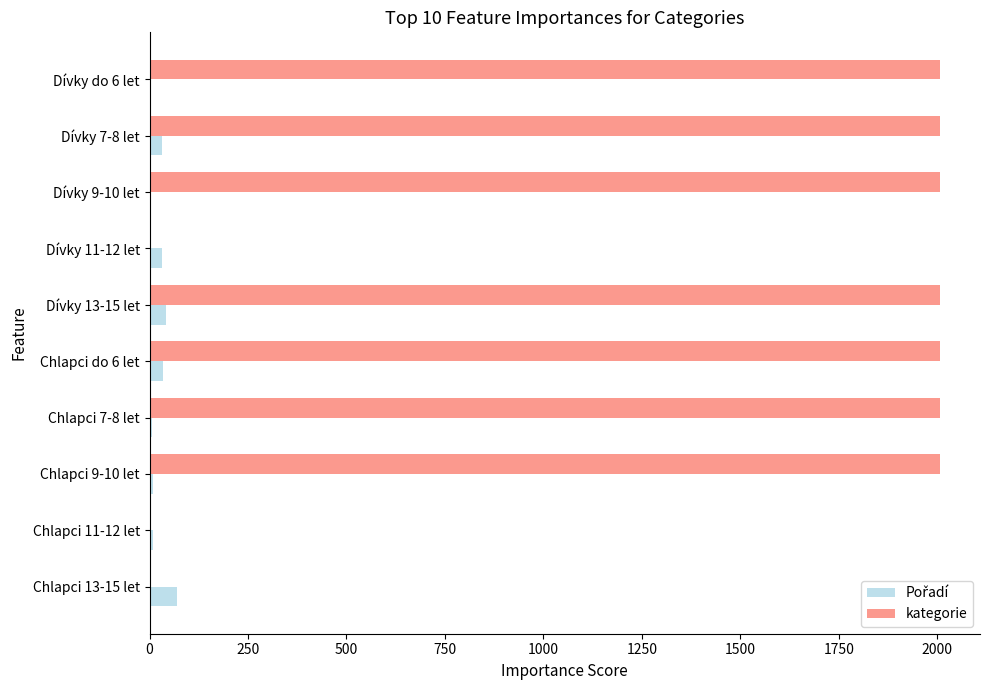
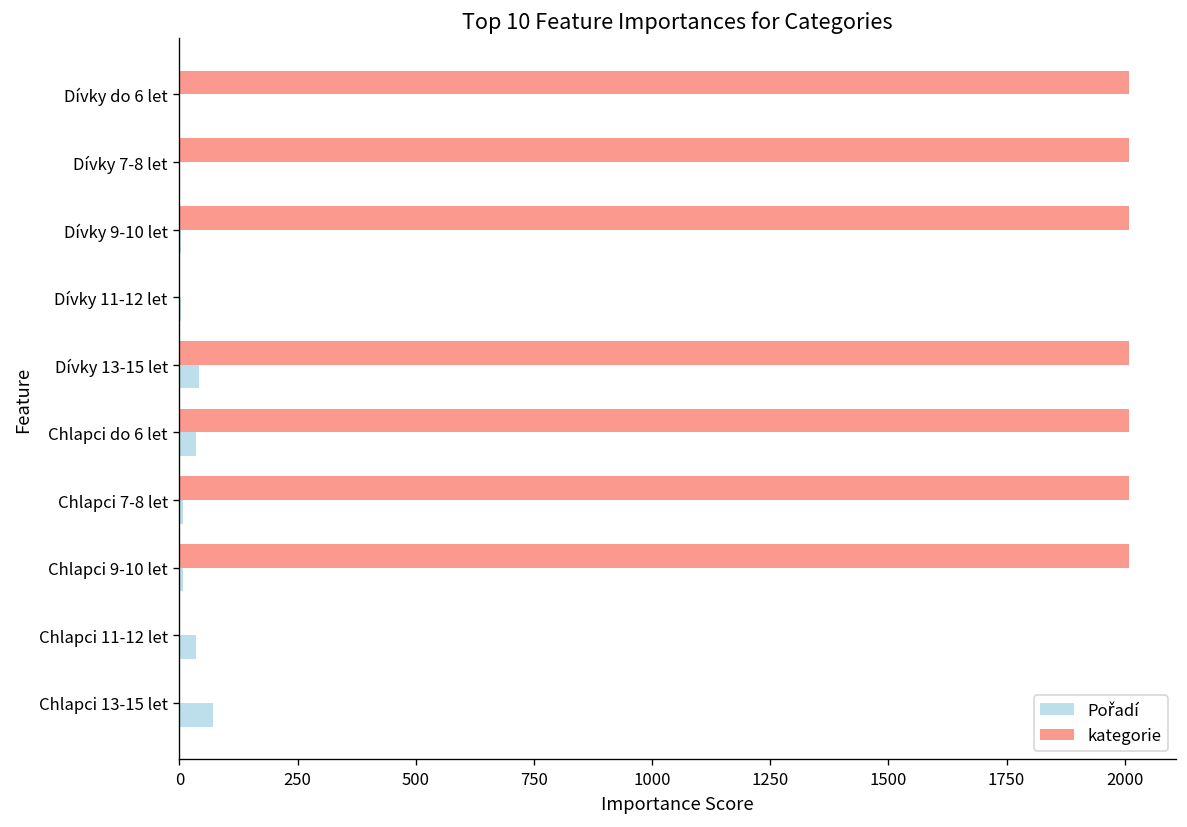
Pořadí, Dívky 7-8 let: 30 -> 0
Pořadí, Dívky 11-12 let: 30 -> 0
Pořadí, Chlapci 11-12 let: 10 -> 30
